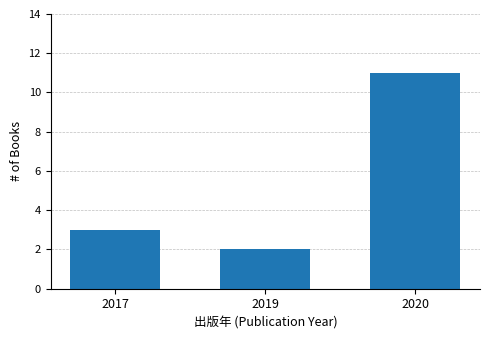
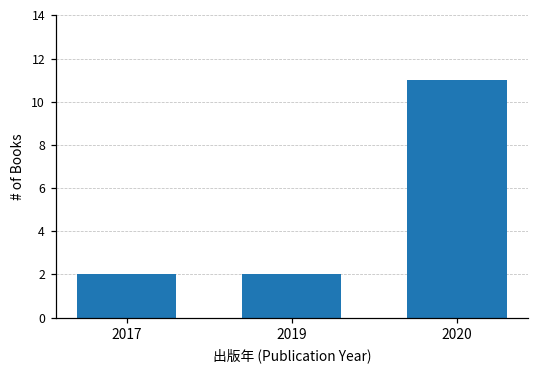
2017: 3 -> 2
